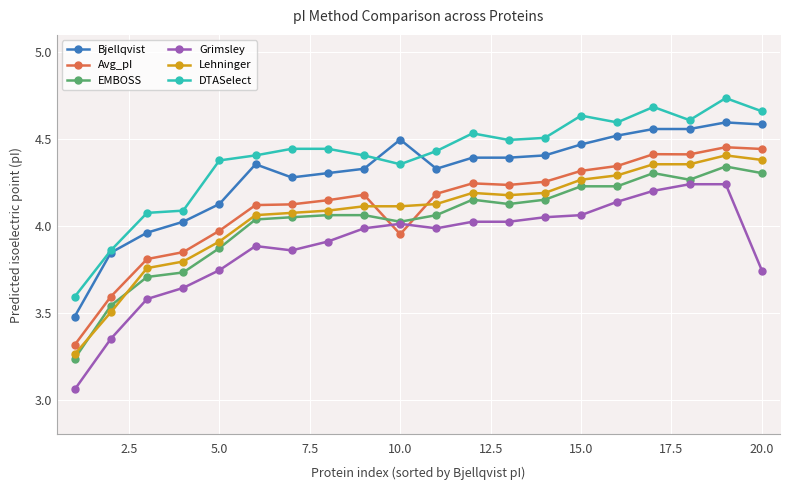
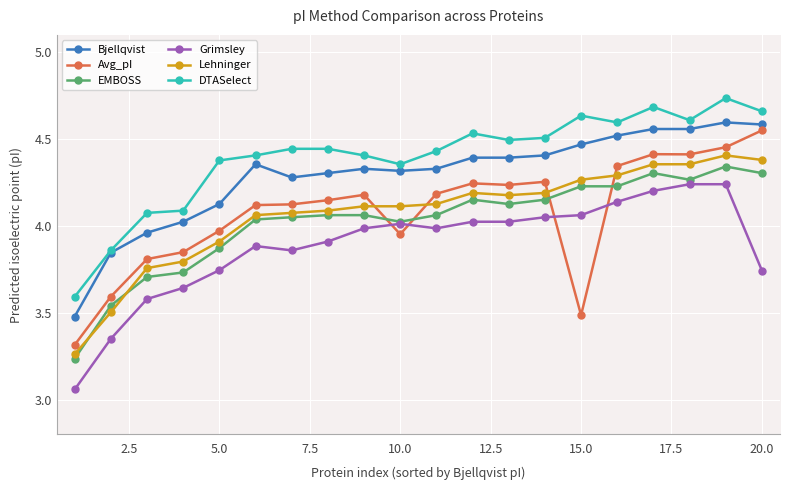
Bjellqvist, 10.0: 4.50 -> 4.32
Avg_pI, 15.0: 4.32 -> 3.49
Avg_pI, 20.0: 4.44 -> 4.55
